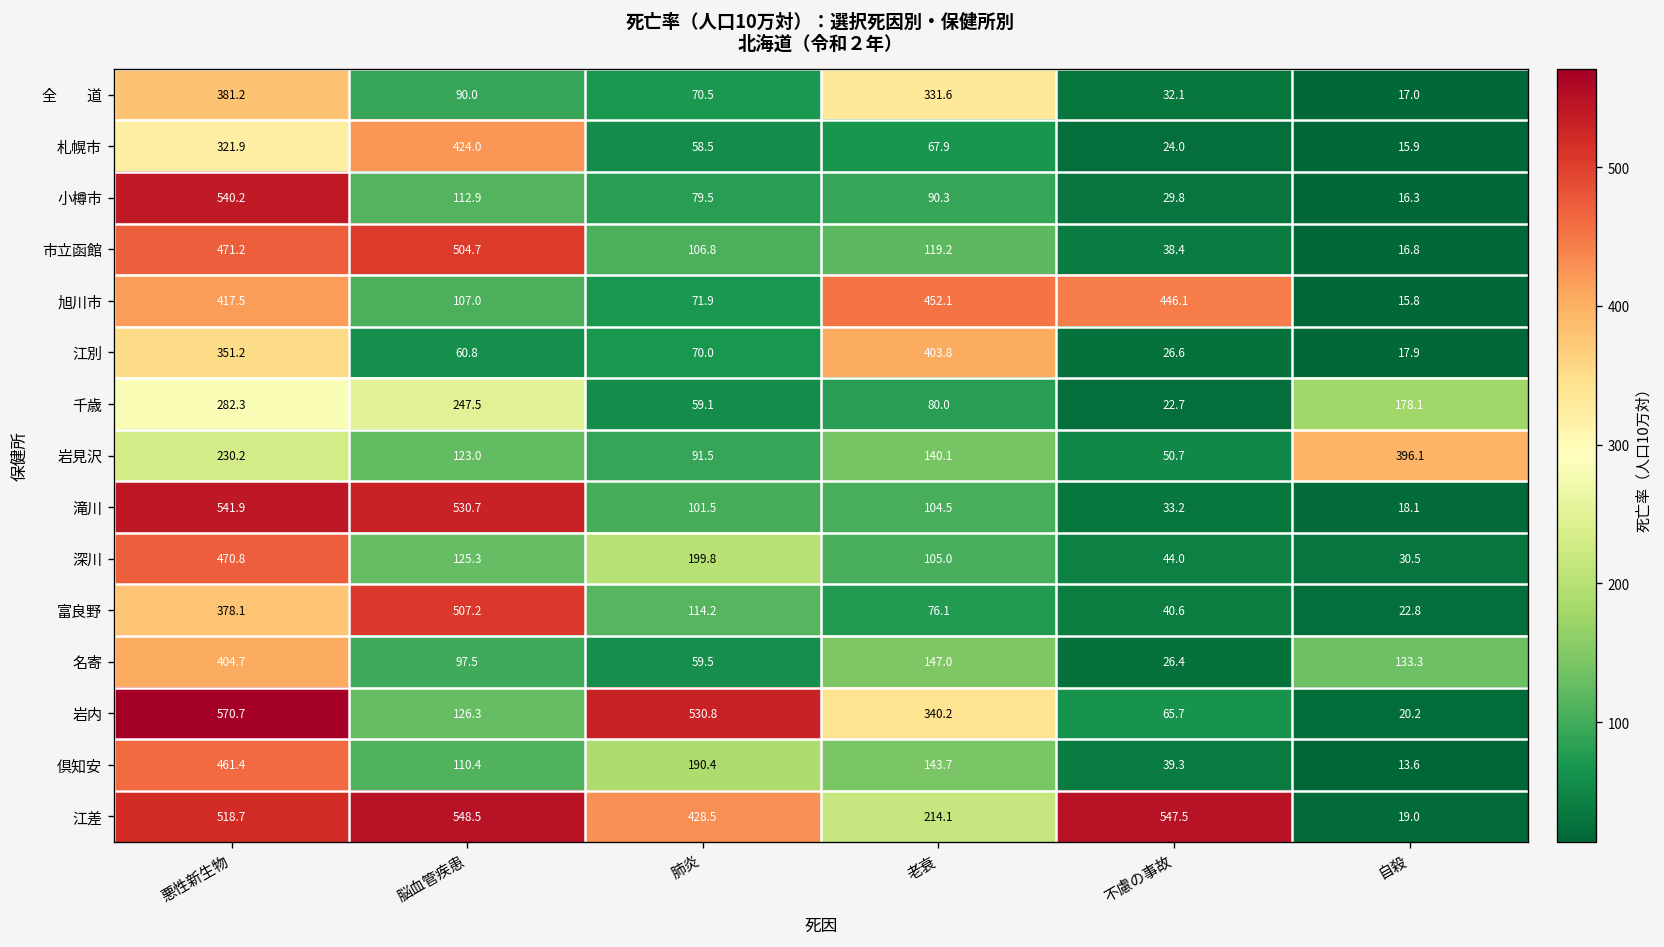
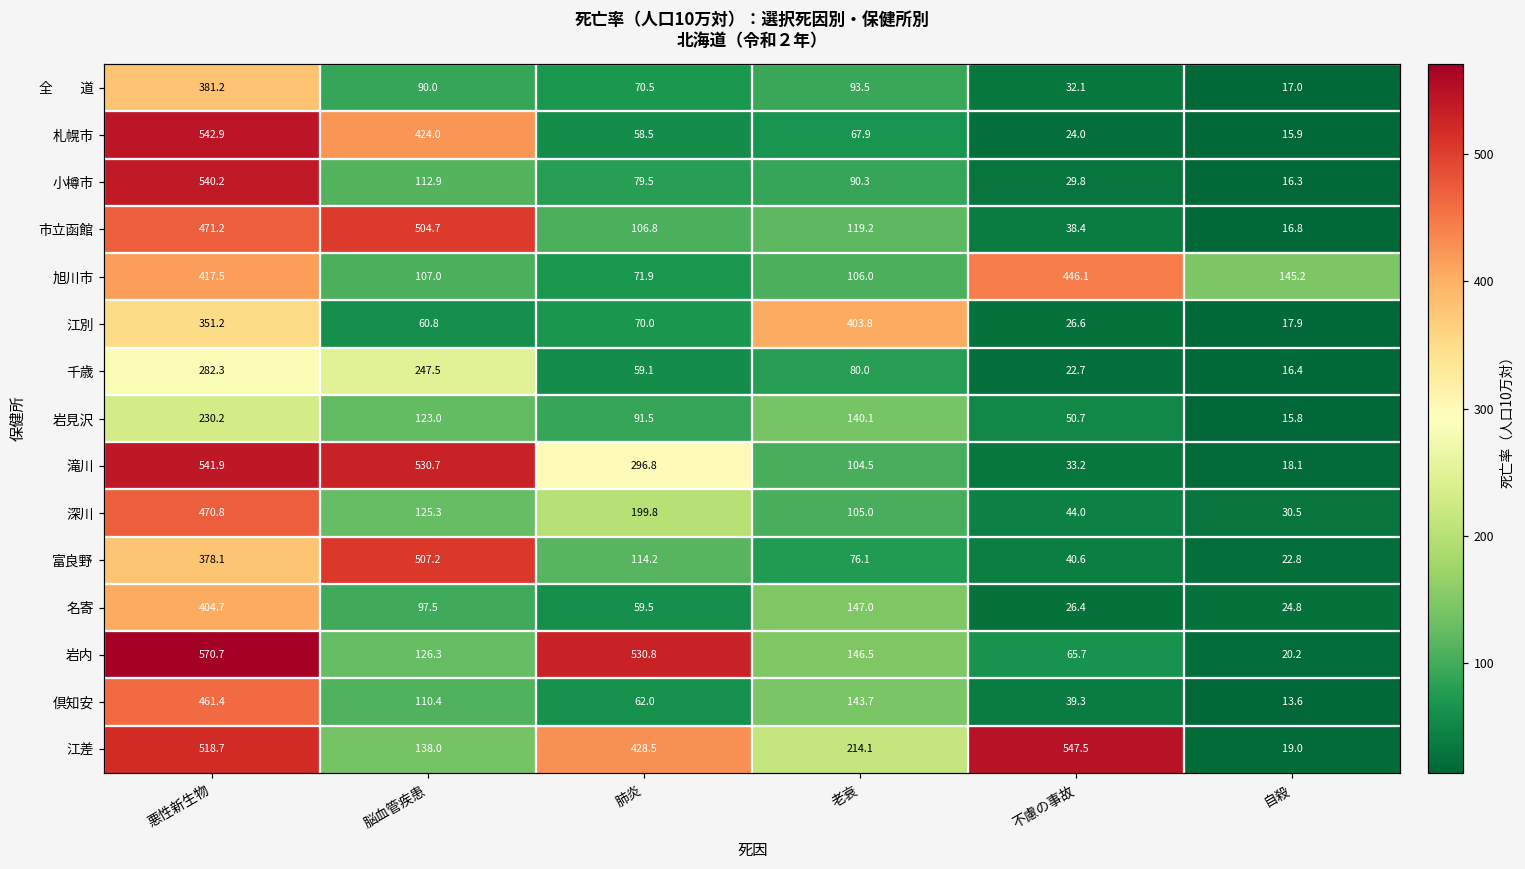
全 道, 老衰: 331.6 -> 93.5
札幌市, 悪性新生物: 321.9 -> 542.9
旭川市, 老衰: 452.1 -> 106.0
旭川市, 自殺: 15.8 -> 145.2
千歳, 自殺: 178.1 -> 16.4
岩見沢, 自殺: 396.1 -> 15.8
滝川, 肺炎: 101.5 -> 296.8
名寄, 自殺: 133.3 -> 24.8
岩内, 老衰: 340.2 -> 146.5
倶知安, 肺炎: 190.4 -> 62.0
江差, 脳血管疾患: 548.5 -> 138.0
